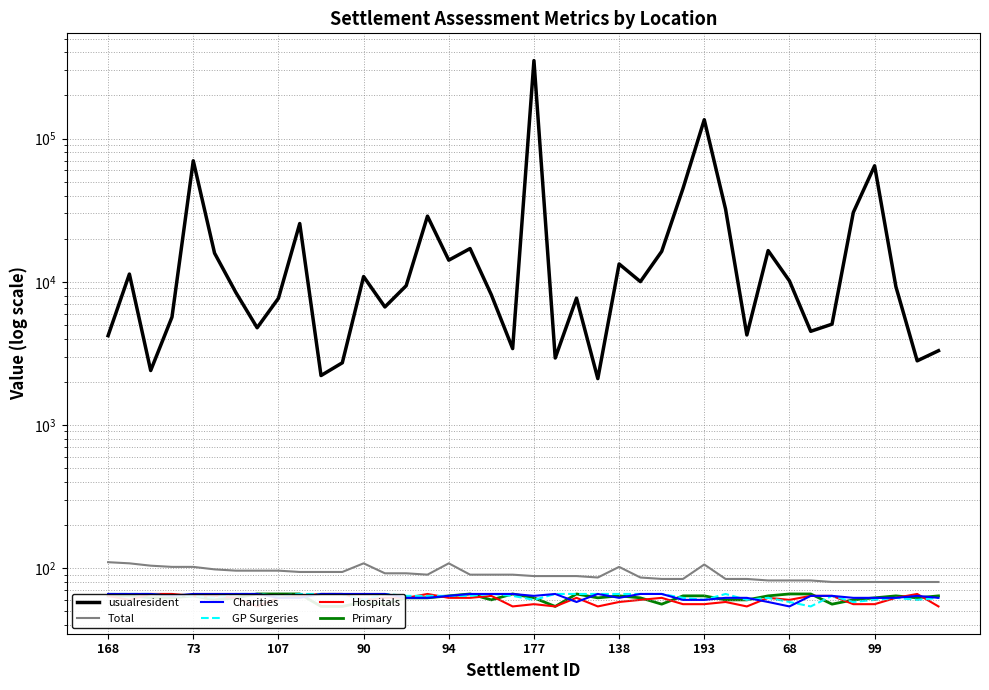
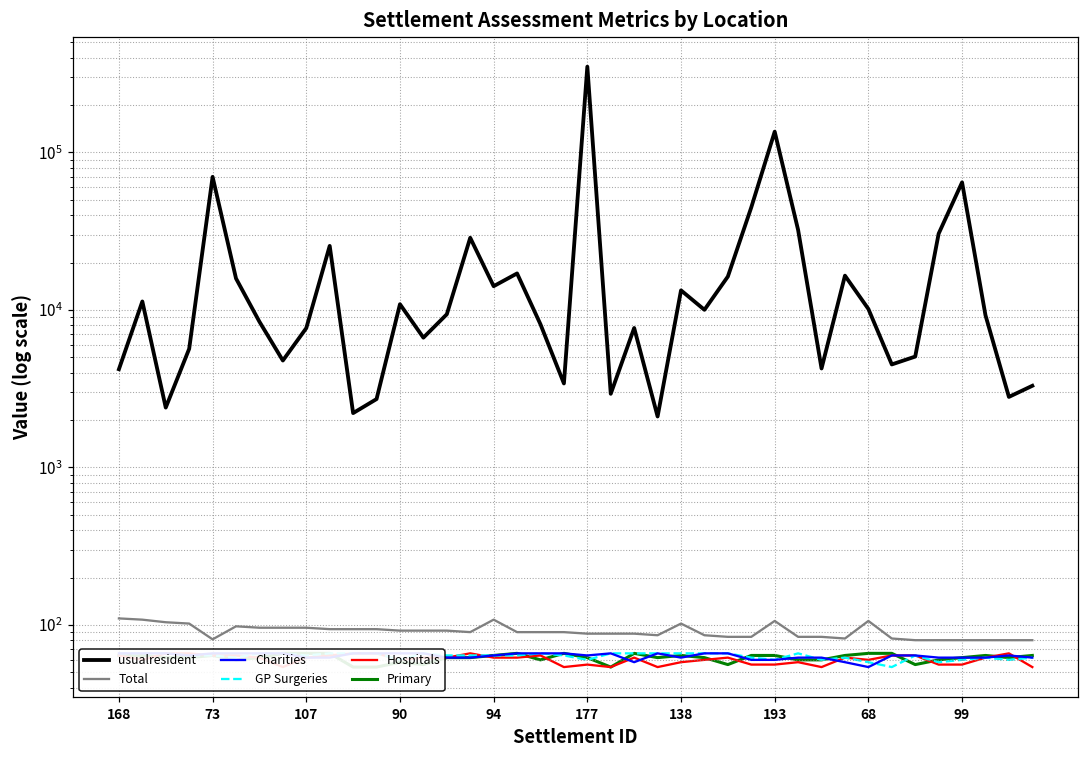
Total, 73: 100 -> 80
Total, 90: 110 -> 90
Total, 68: 80 -> 110
